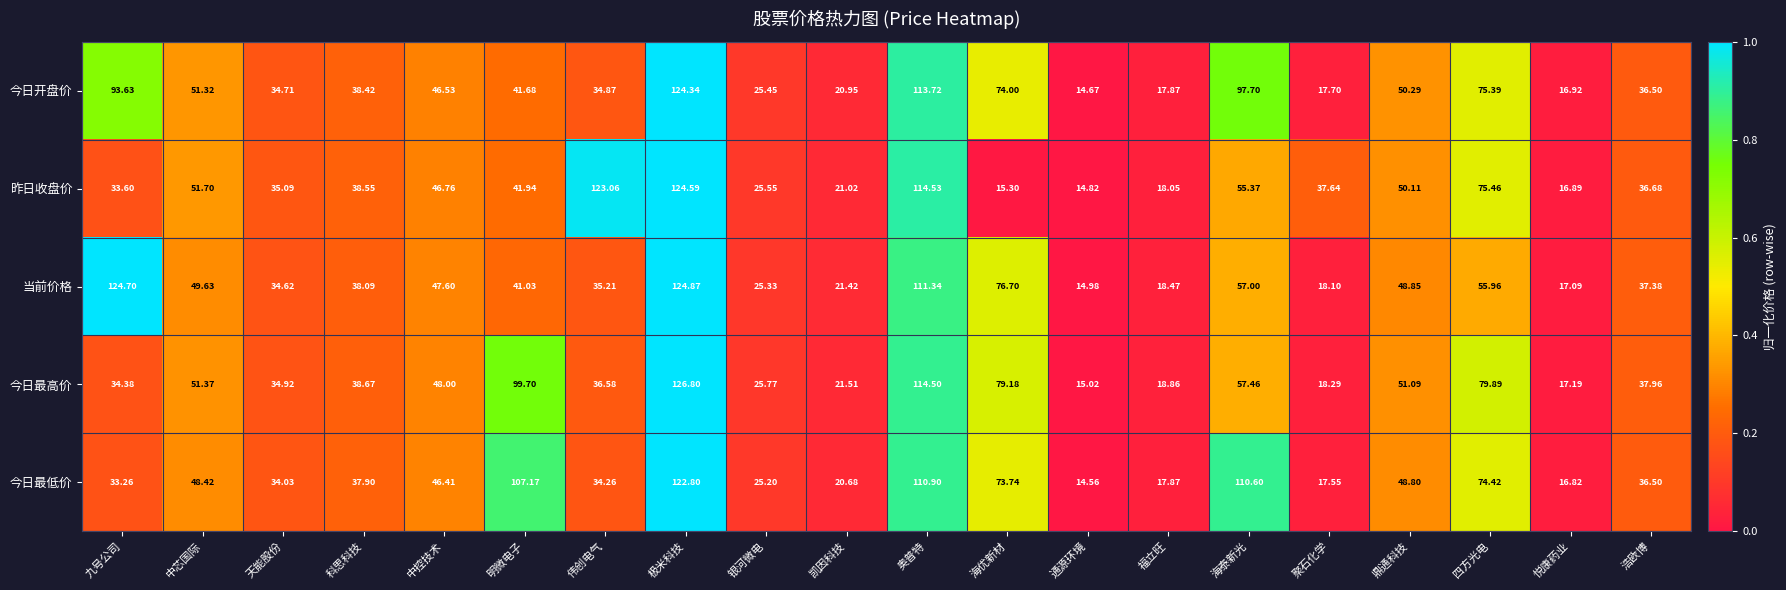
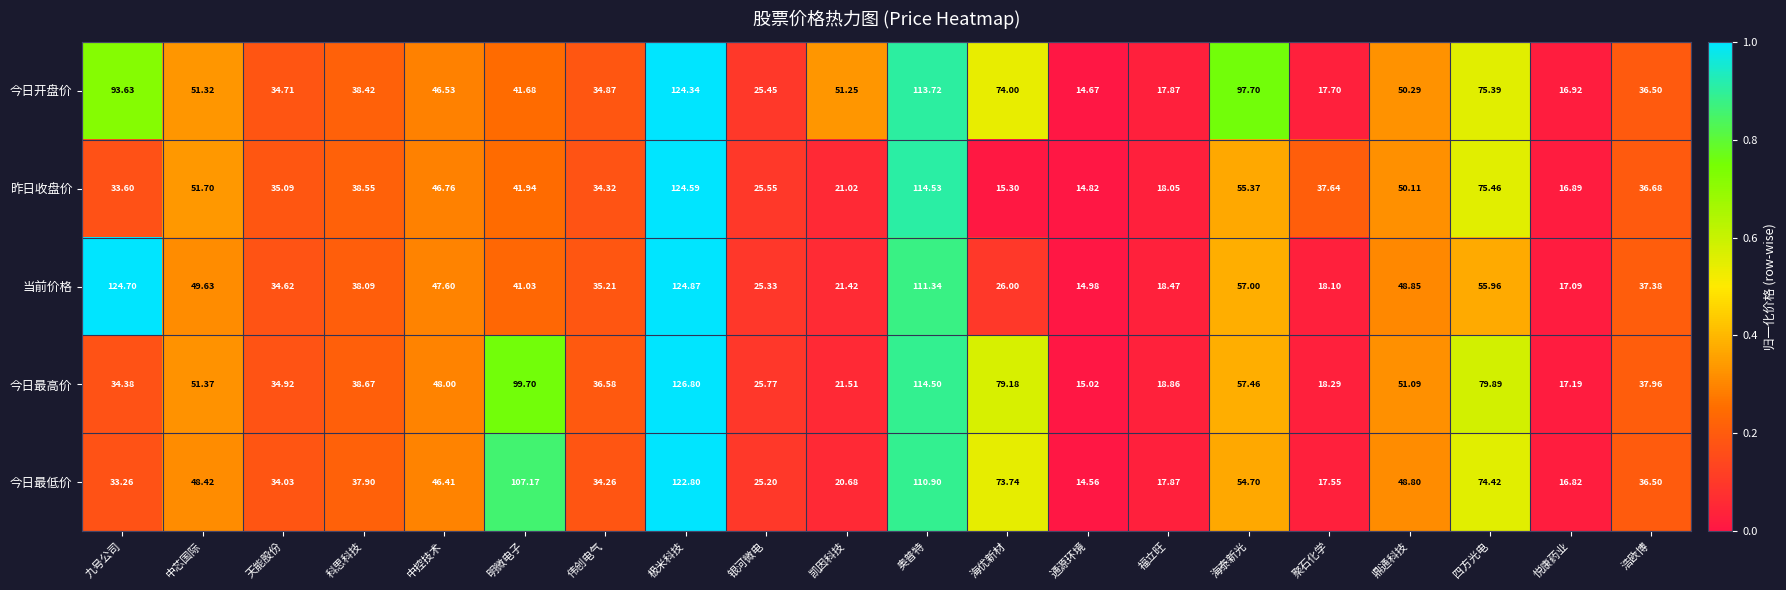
今日开盘价, 凯因科技: 20.95 -> 51.25
昨日收盘价, 伟创电气: 123.06 -> 34.32
当前价格, 海优新材: 76.70 -> 26.00
今日最低价, 海泰新光: 110.60 -> 54.70
